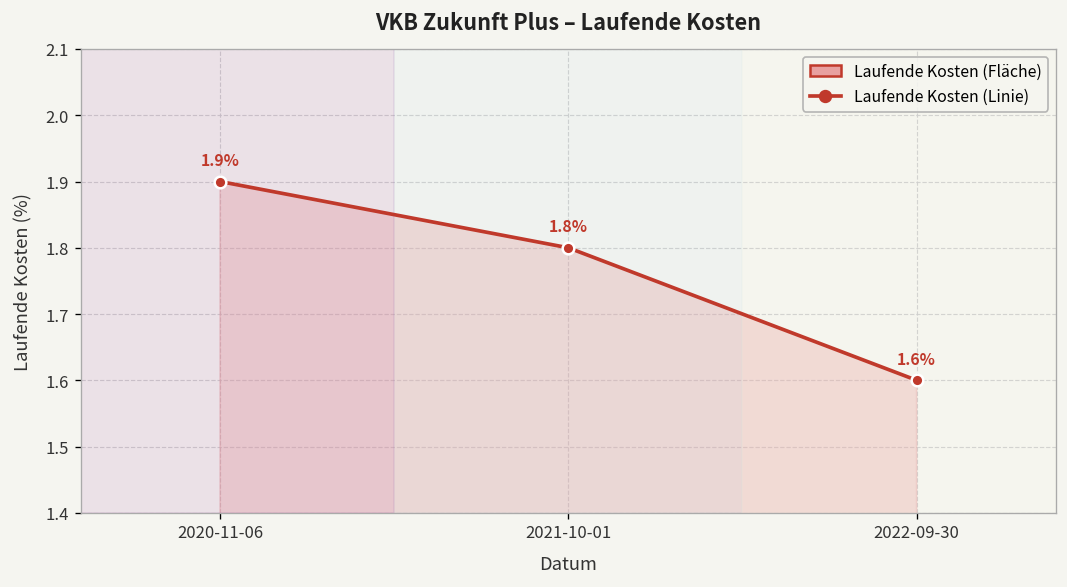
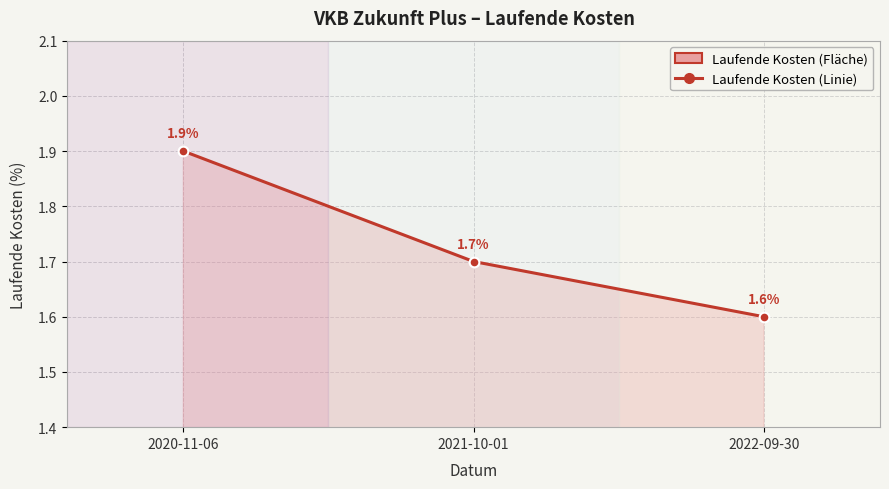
2021-10-01: 1.8% -> 1.7%
